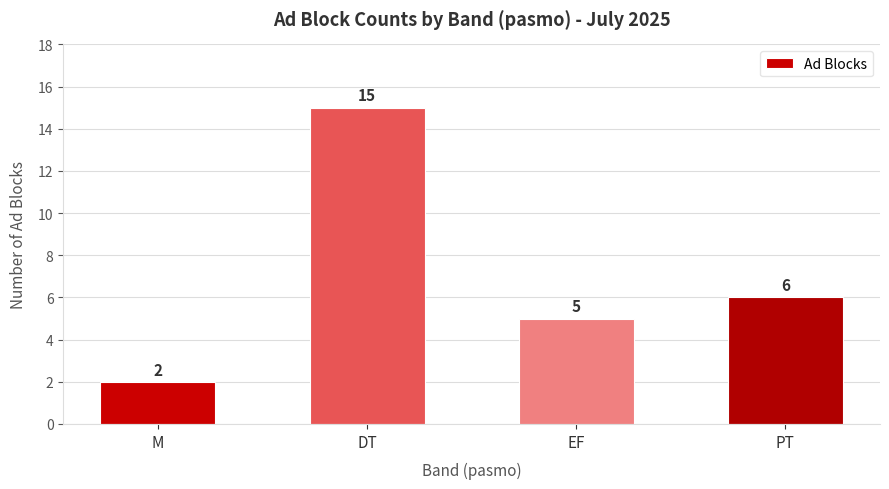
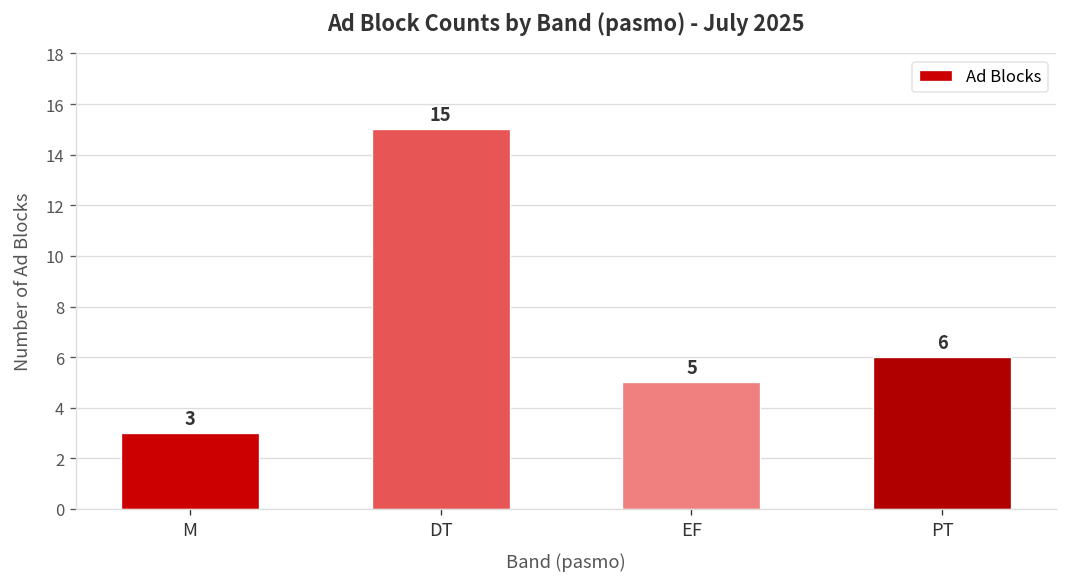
M: 2 -> 3
